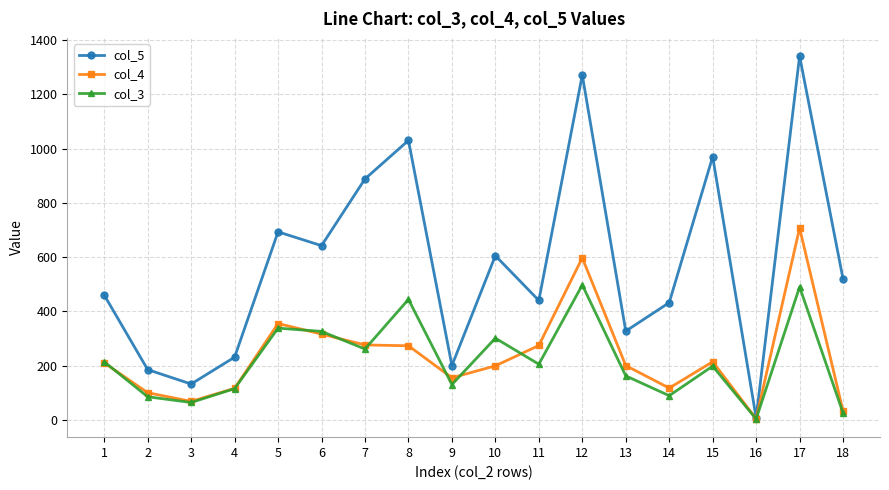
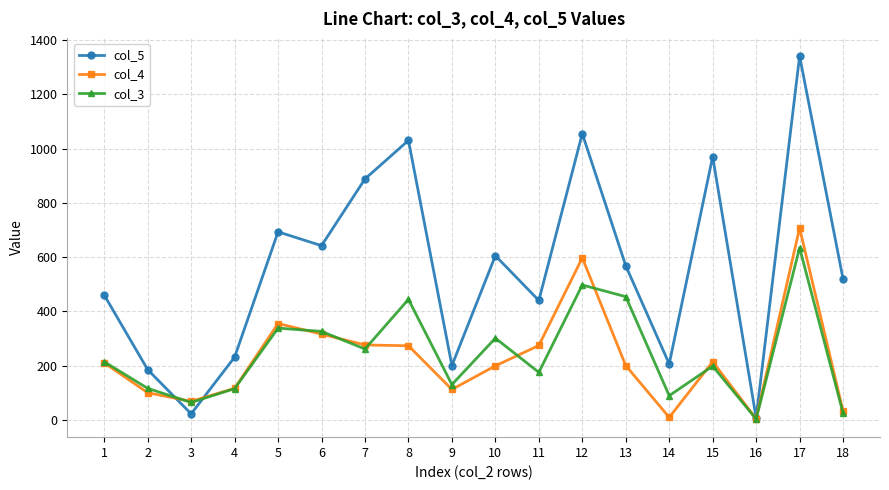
col_3, 2: 90 -> 120
col_5, 3: 130 -> 20
col_4, 9: 160 -> 110
col_3, 11: 210 -> 180
col_5, 12: 1270 -> 1060
col_5, 13: 330 -> 570
col_3, 13: 160 -> 450
col_5, 14: 430 -> 210
col_4, 14: 120 -> 10
col_3, 17: 490 -> 630
